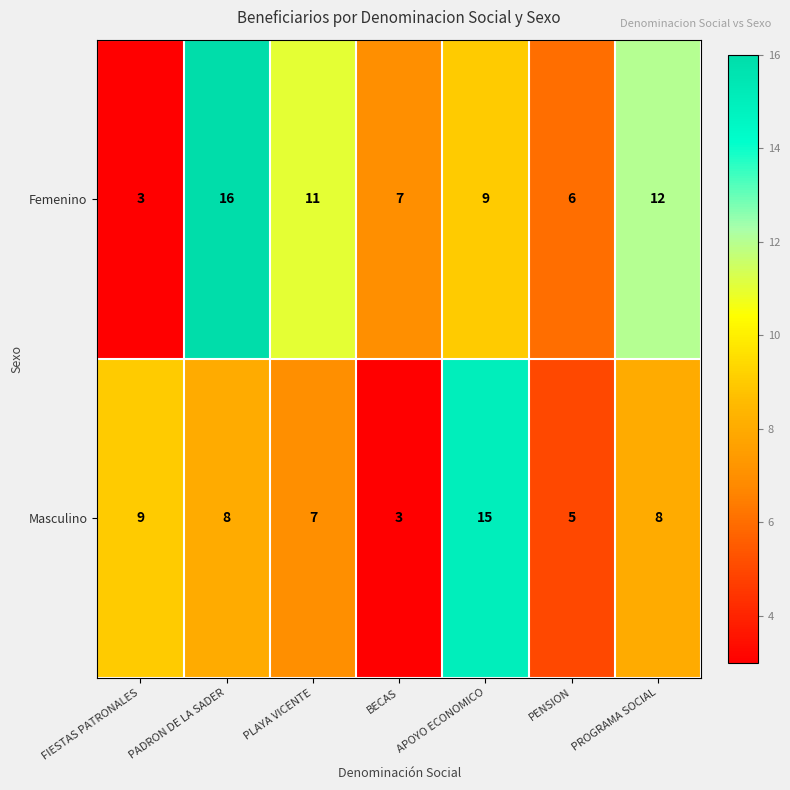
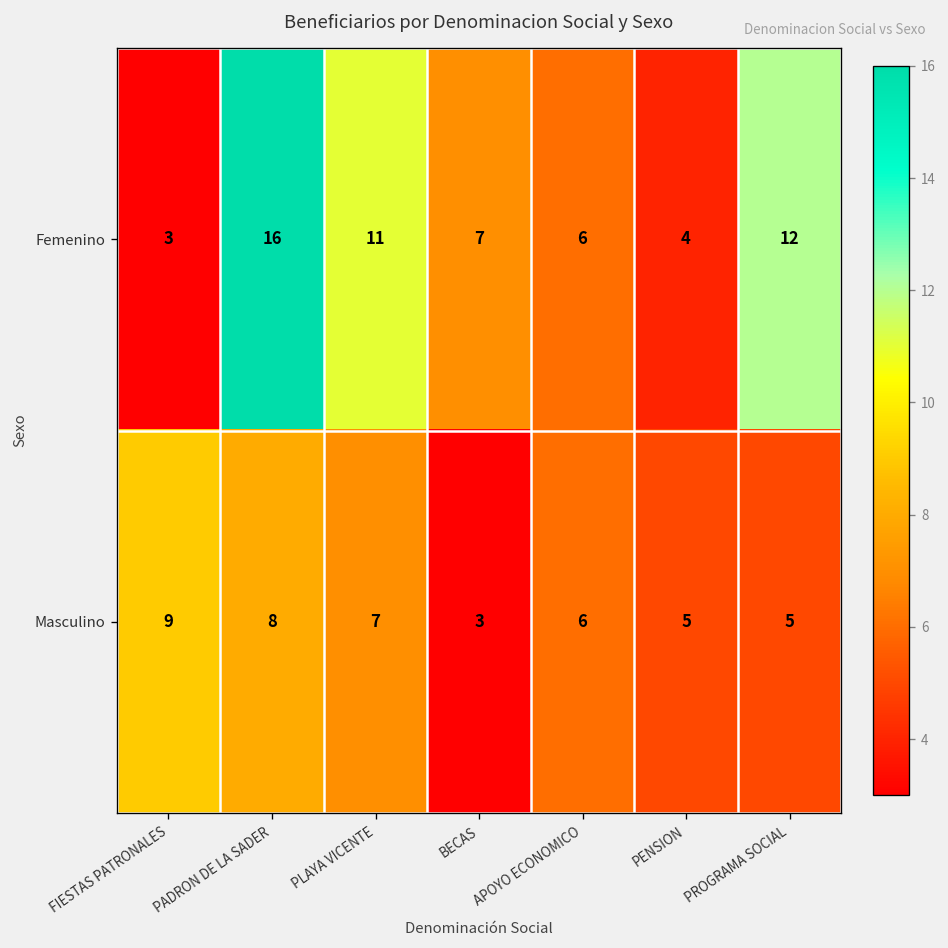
Femenino, APOYO ECONOMICO: 9 -> 6
Femenino, PENSION: 6 -> 4
Masculino, APOYO ECONOMICO: 15 -> 6
Masculino, PROGRAMA SOCIAL: 8 -> 5
